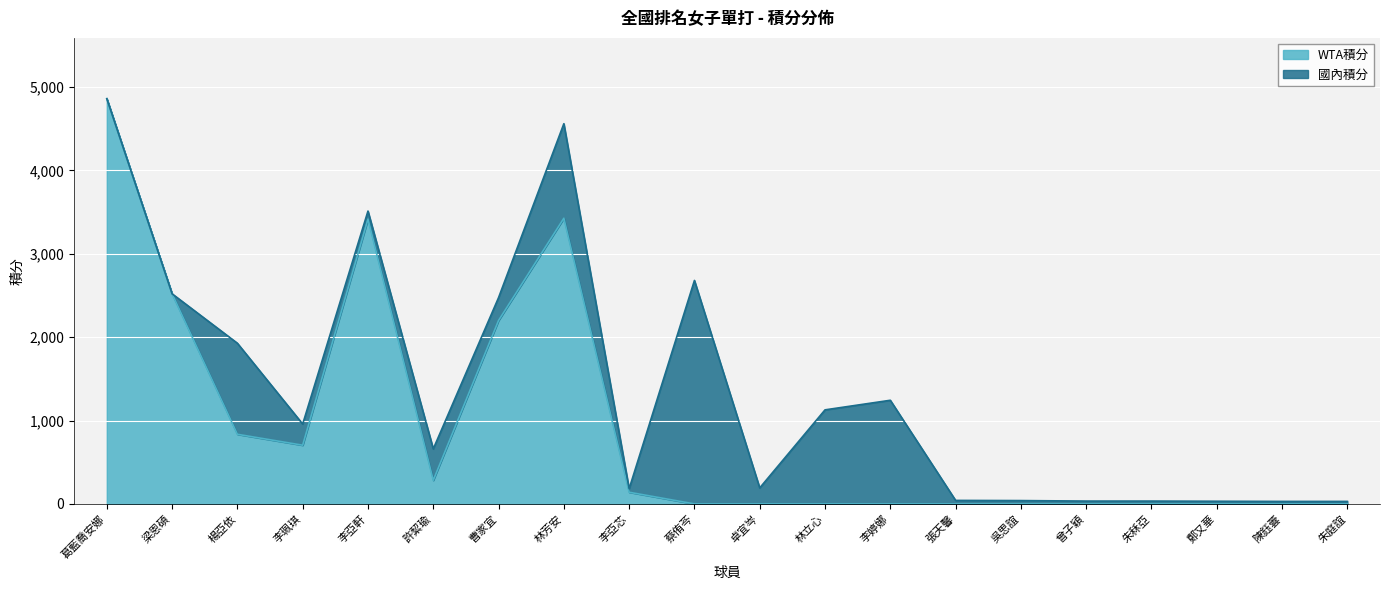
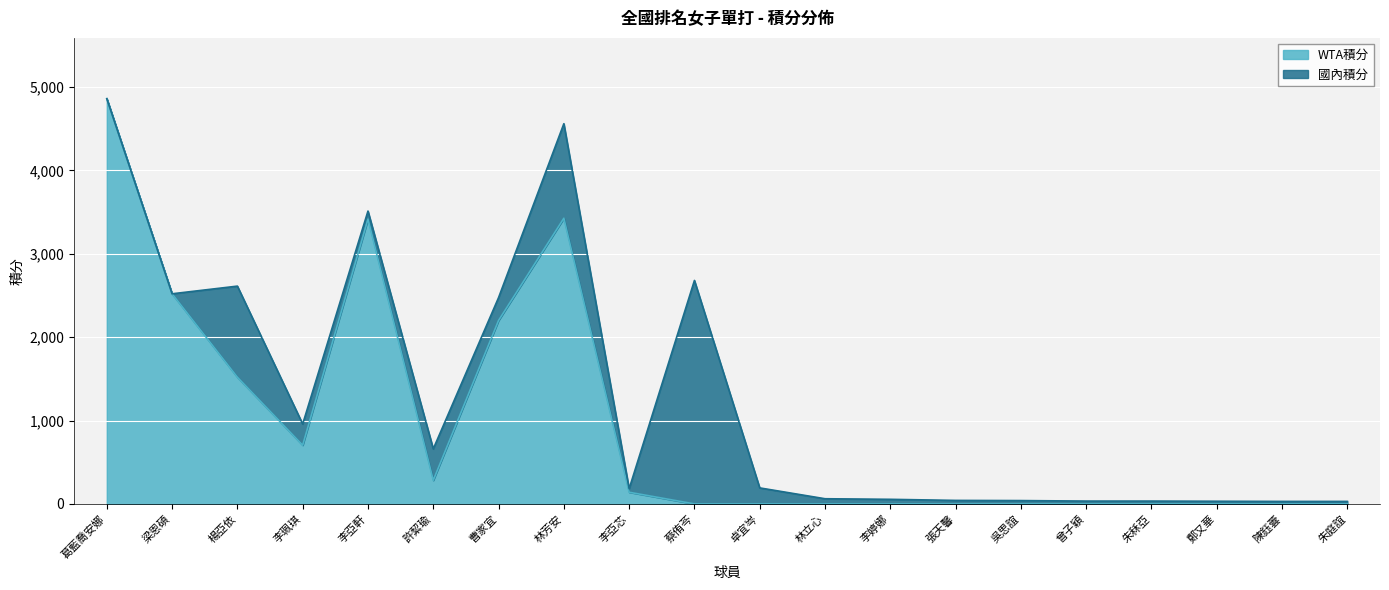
WTA積分, 楊亞依: 800 -> 1,500
國內積分, 林立心: 1,100 -> 100
國內積分, 李婷娜: 1,200 -> 100
